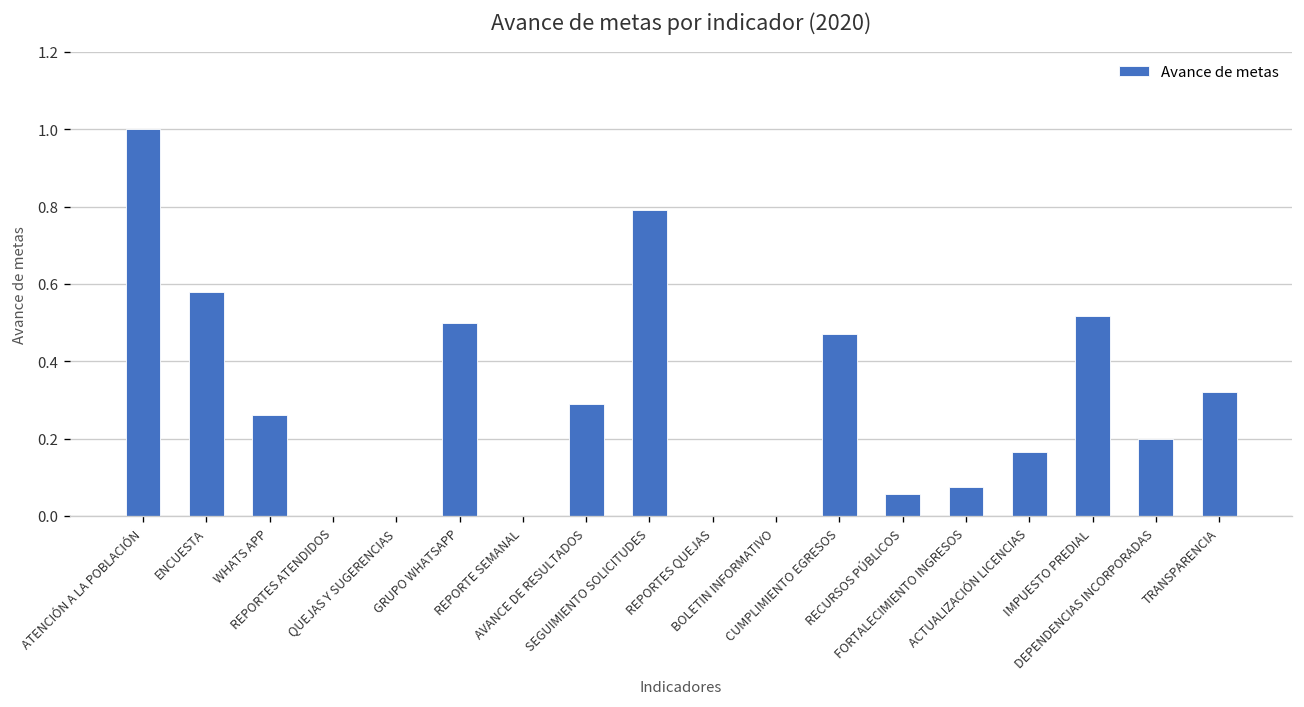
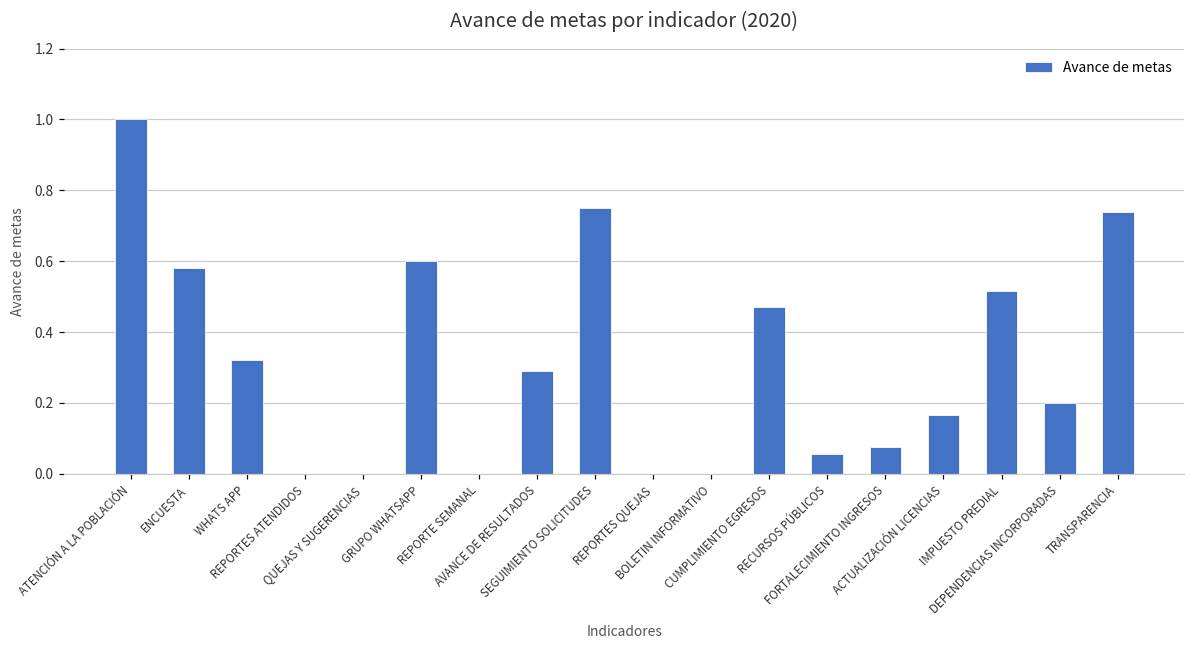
WHATS APP: 0.26 -> 0.32
GRUPO WHATSAPP: 0.5 -> 0.6
SEGUIMIENTO SOLICITUDES: 0.79 -> 0.75
TRANSPARENCIA: 0.32 -> 0.74
